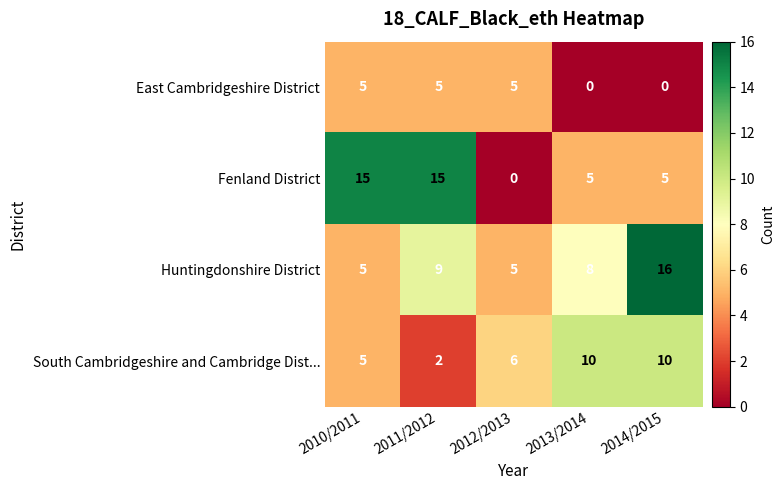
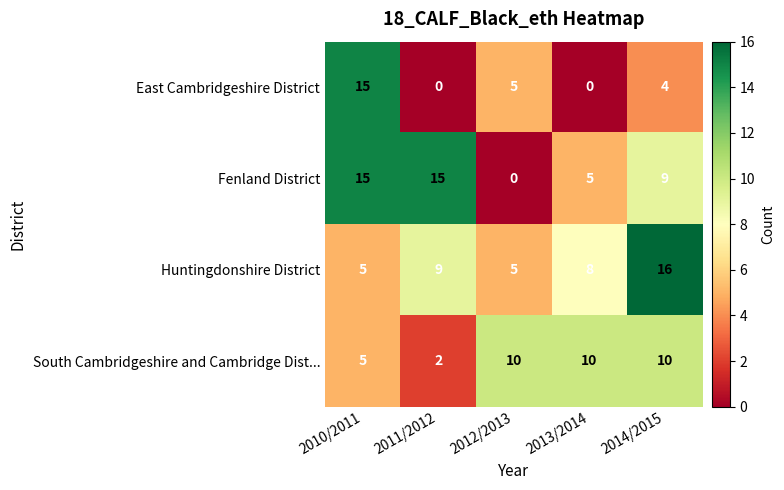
East Cambridgeshire District, 2010/2011: 5 -> 15
East Cambridgeshire District, 2011/2012: 5 -> 0
East Cambridgeshire District, 2014/2015: 0 -> 4
Fenland District, 2014/2015: 5 -> 9
South Cambridgeshire and Cambridge Dist..., 2012/2013: 6 -> 10
